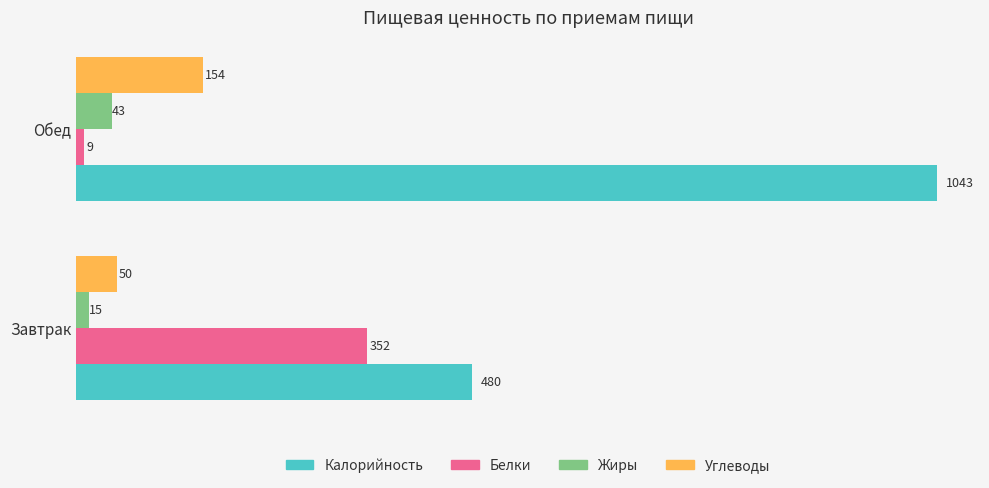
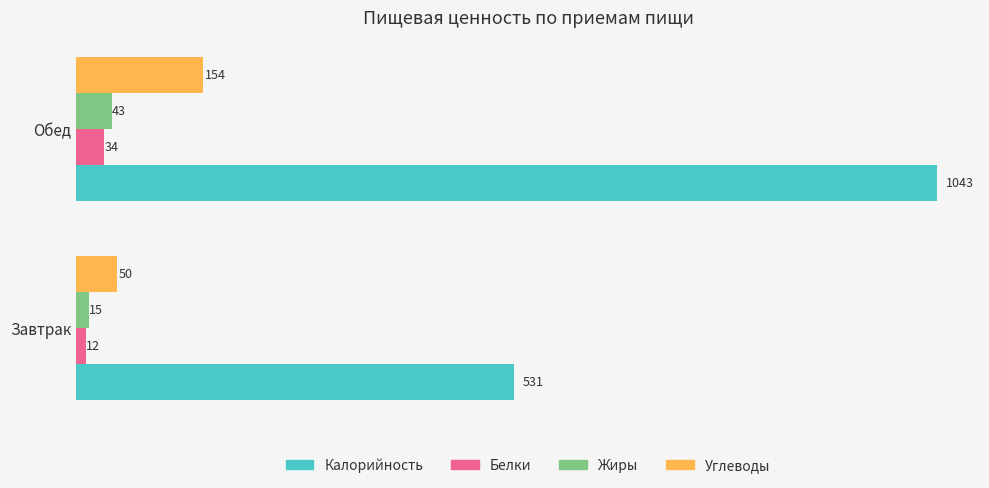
Белки, Обед: 9 -> 34
Белки, Завтрак: 352 -> 12
Калорийность, Завтрак: 480 -> 531
